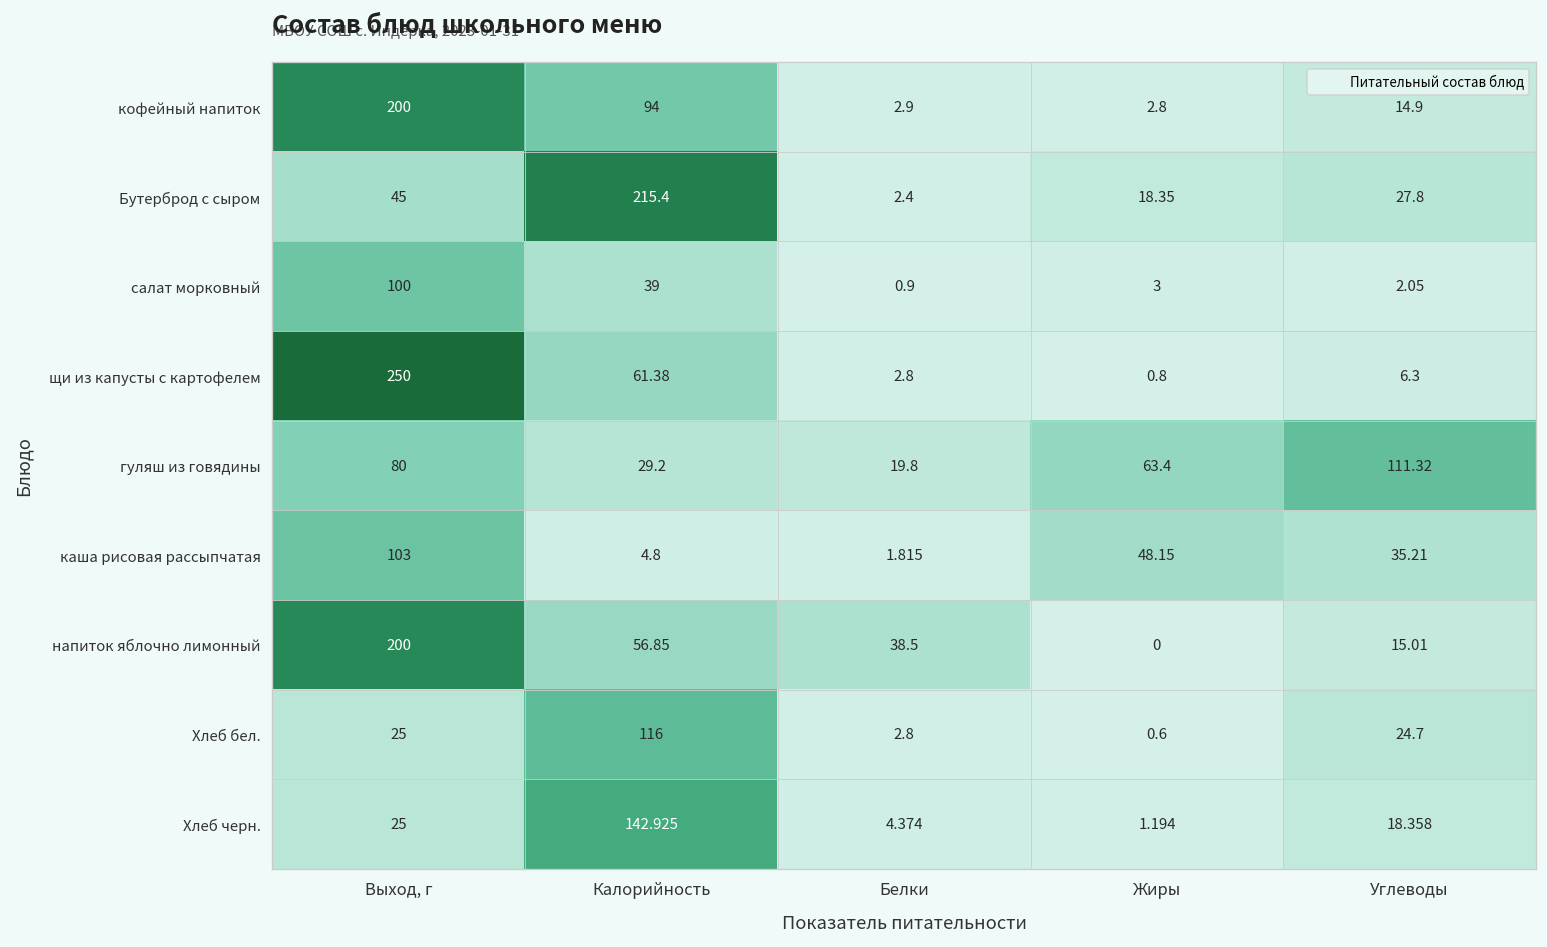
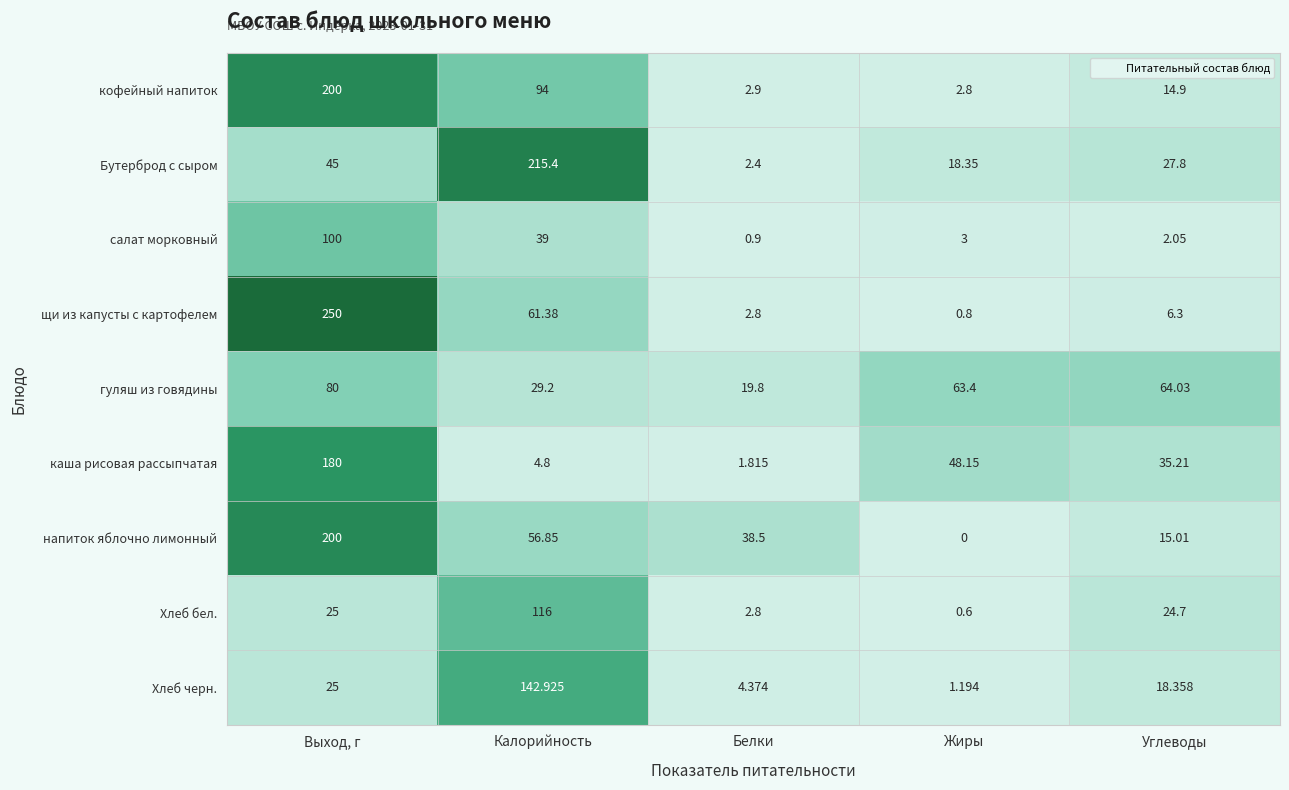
гуляш из говядины, Углеводы: 111.32 -> 64.03
каша рисовая рассыпчатая, Выход, г: 103 -> 180
